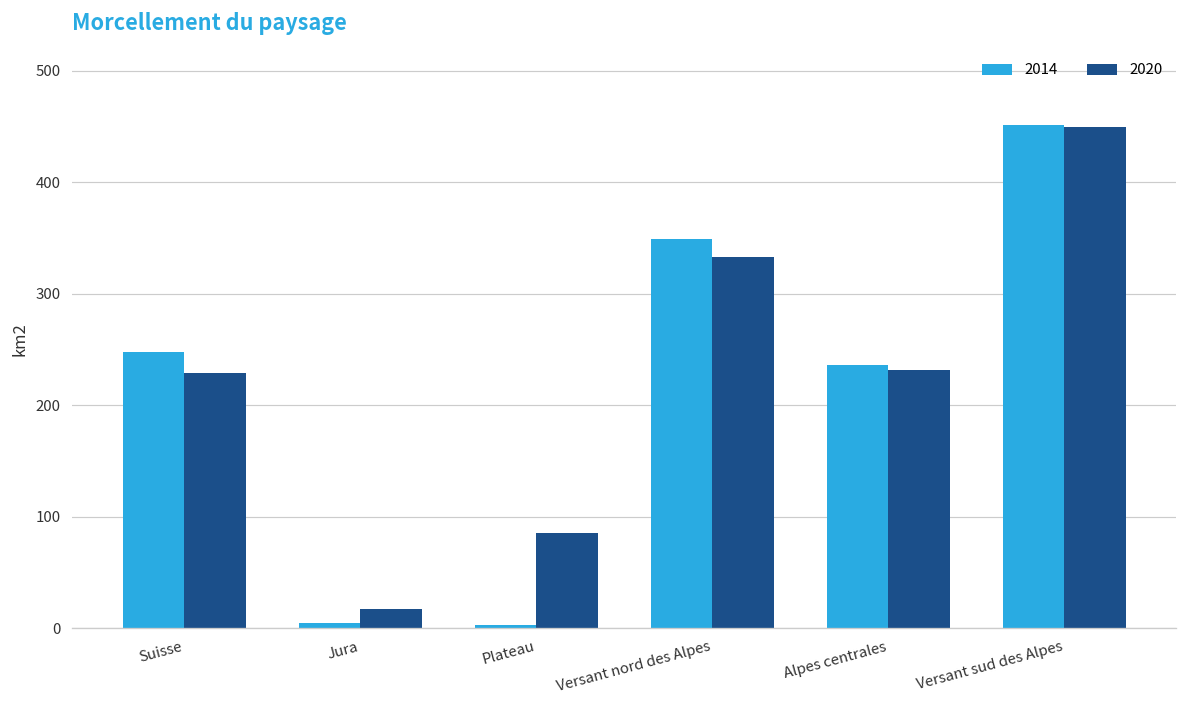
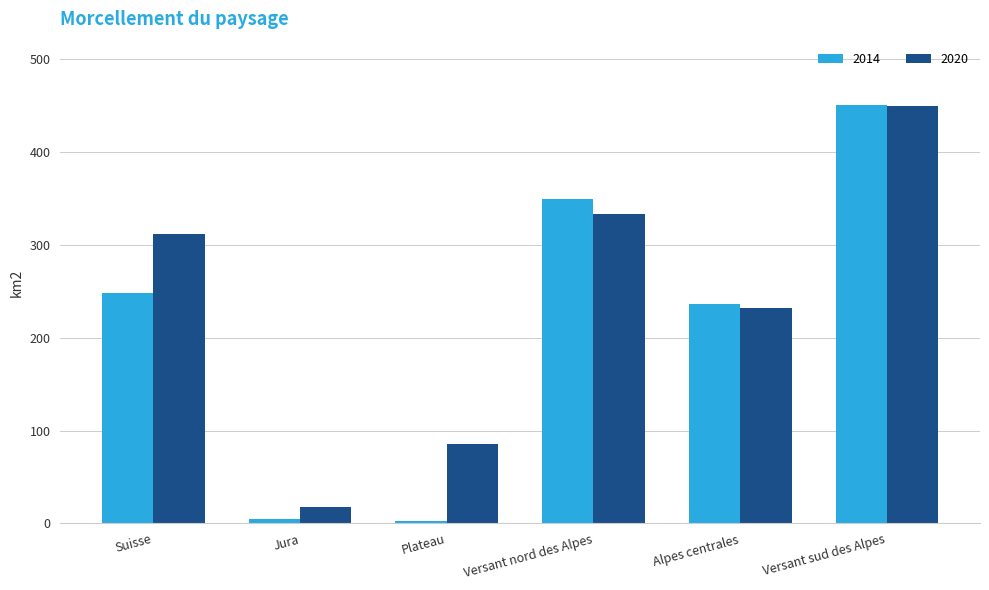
2020, Suisse: 230 -> 310
